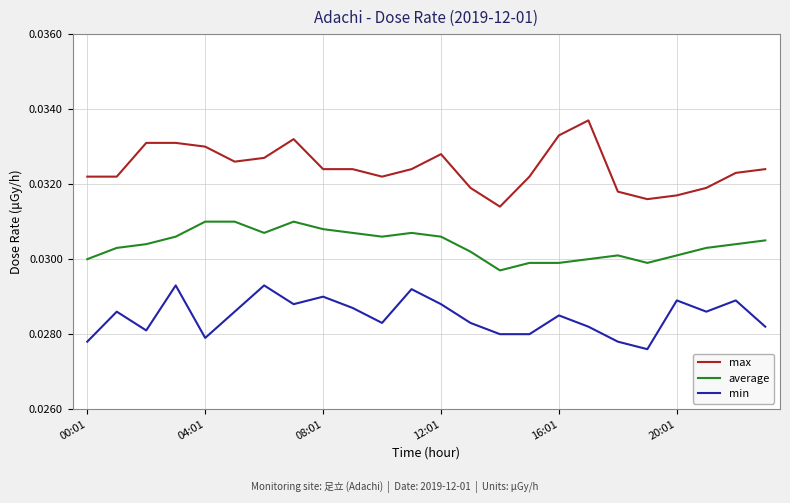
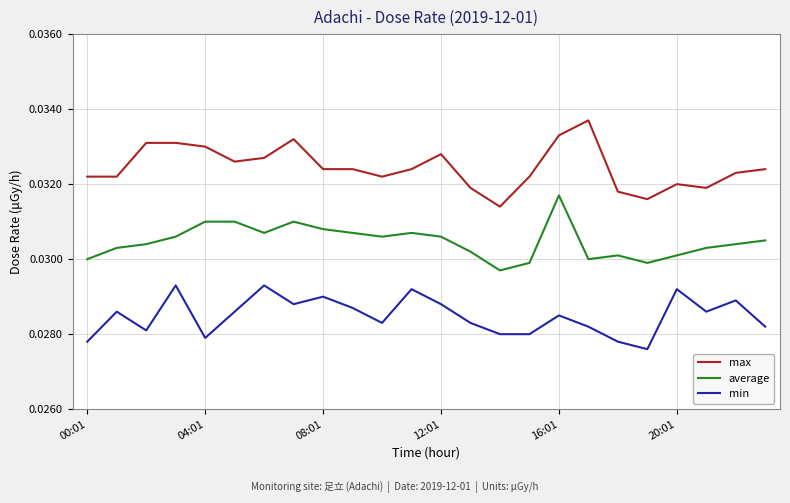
average, 16:01: 0.0299 -> 0.0317
max, 20:01: 0.0317 -> 0.0320
min, 20:01: 0.0289 -> 0.0292
